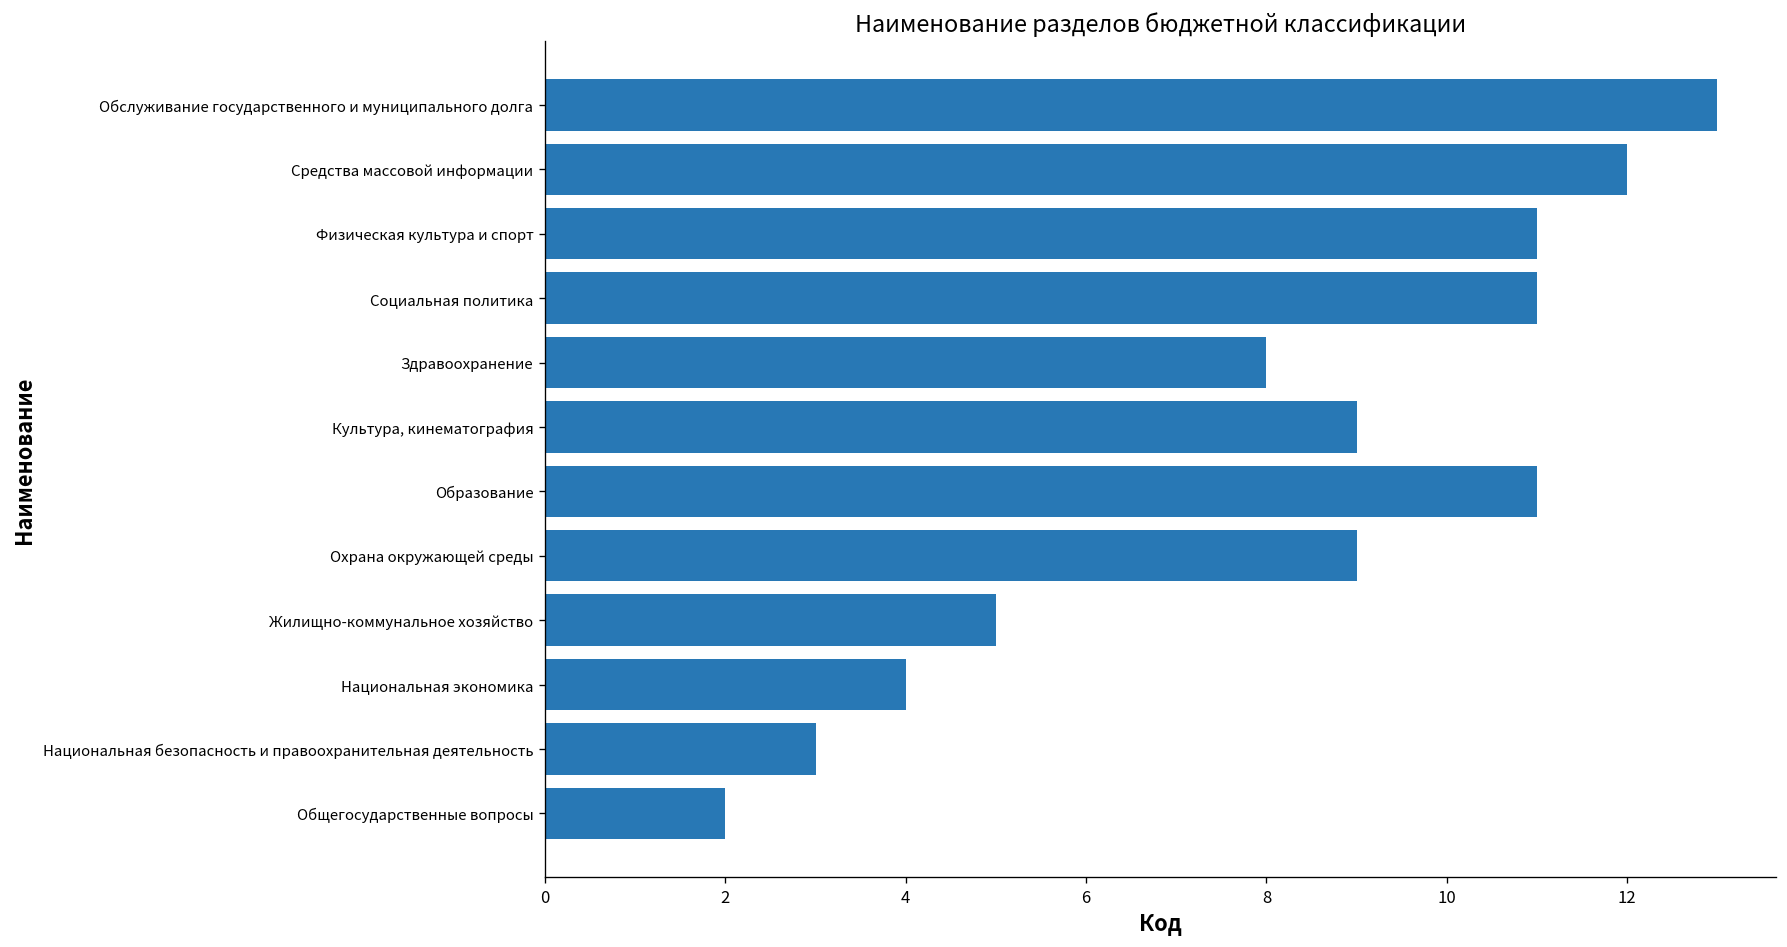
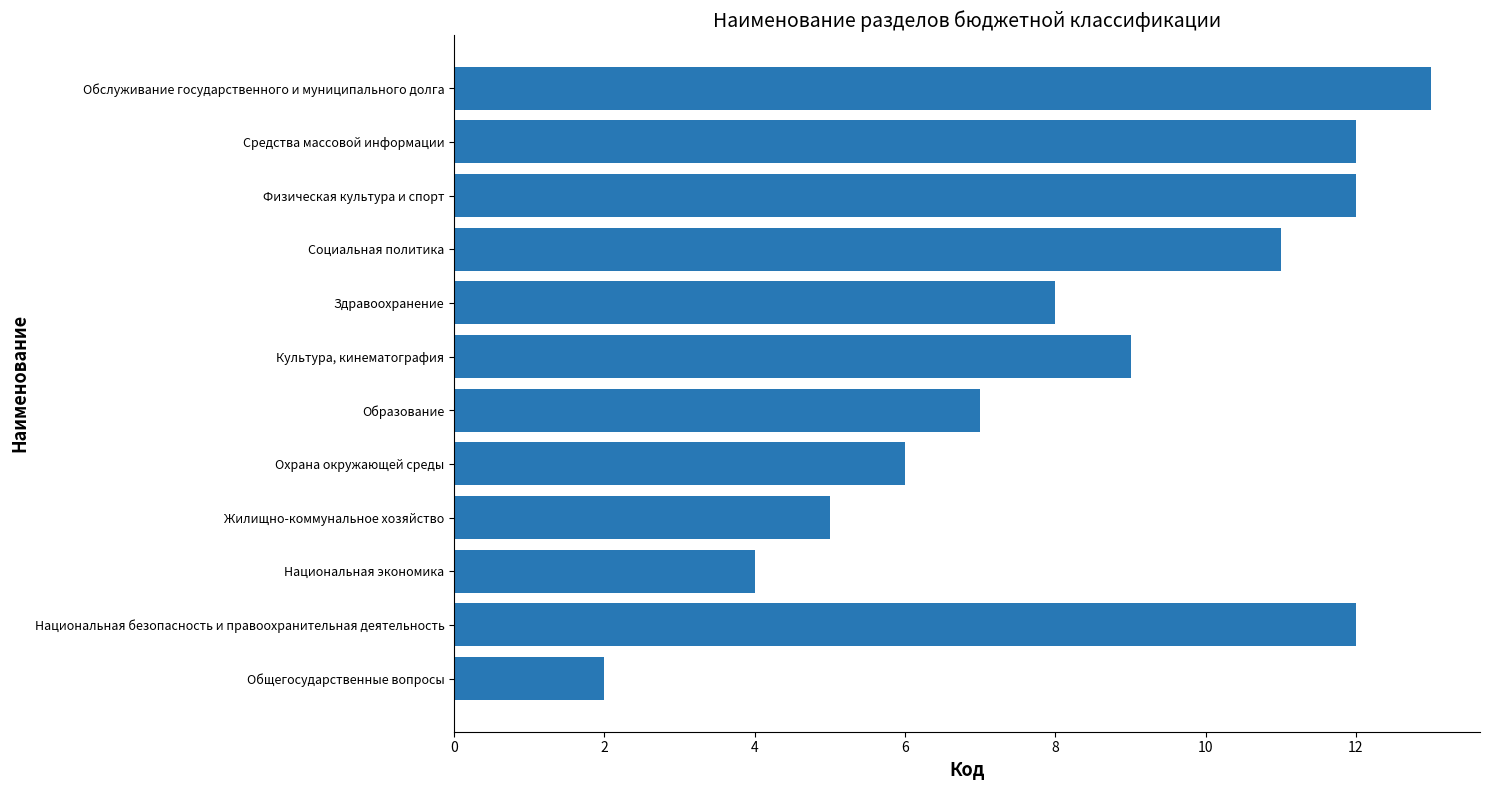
Физическая культура и спорт: 11 -> 12
Образование: 11 -> 7
Охрана окружающей среды: 9 -> 6
Национальная безопасность и правоохранительная деятельность: 3 -> 12
